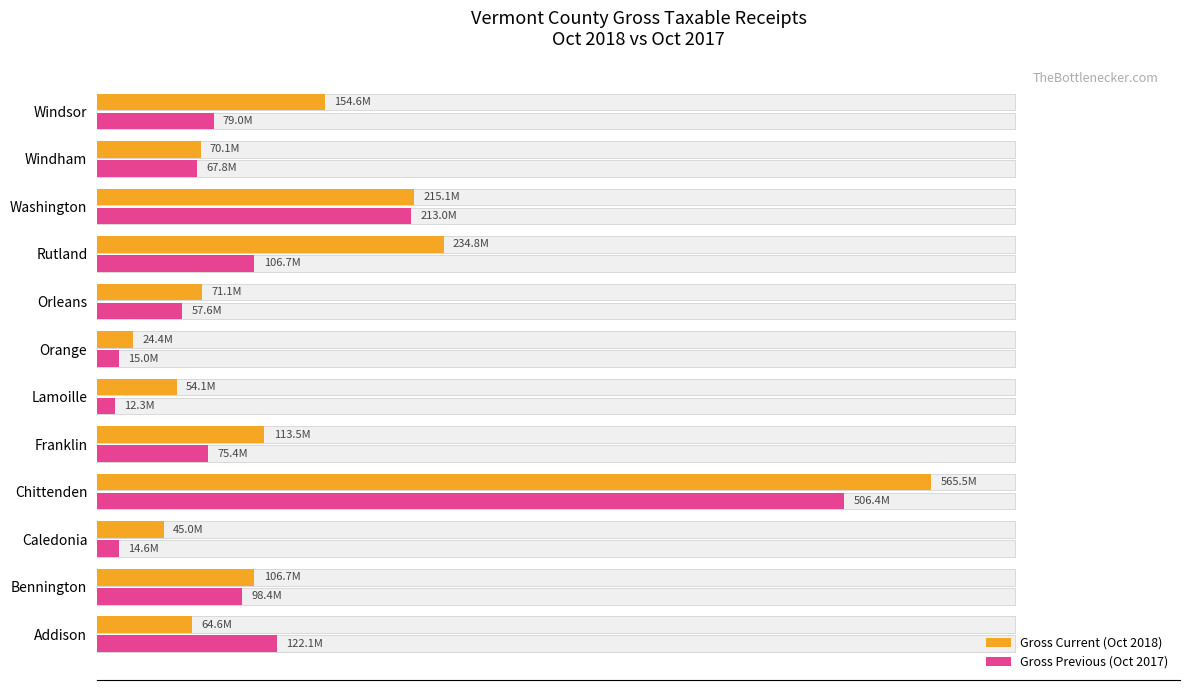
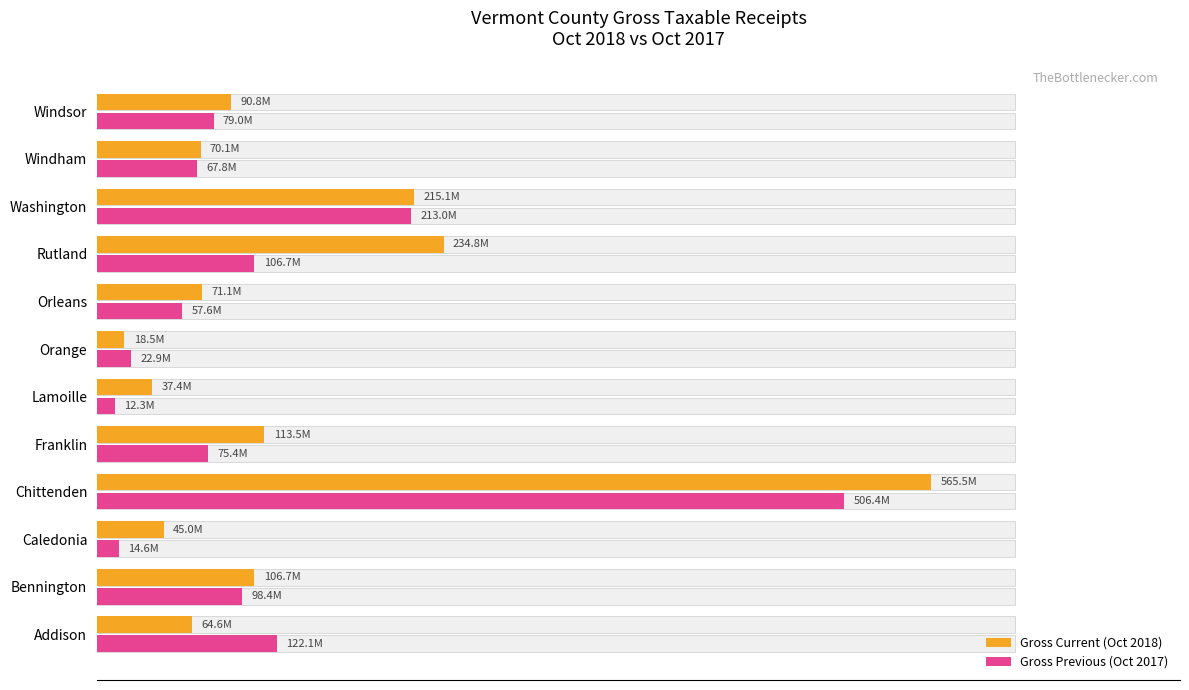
Gross Current (Oct 2018), Windsor: 154.6M -> 90.8M
Gross Current (Oct 2018), Orange: 24.4M -> 18.5M
Gross Previous (Oct 2017), Orange: 15.0M -> 22.9M
Gross Current (Oct 2018), Lamoille: 54.1M -> 37.4M
